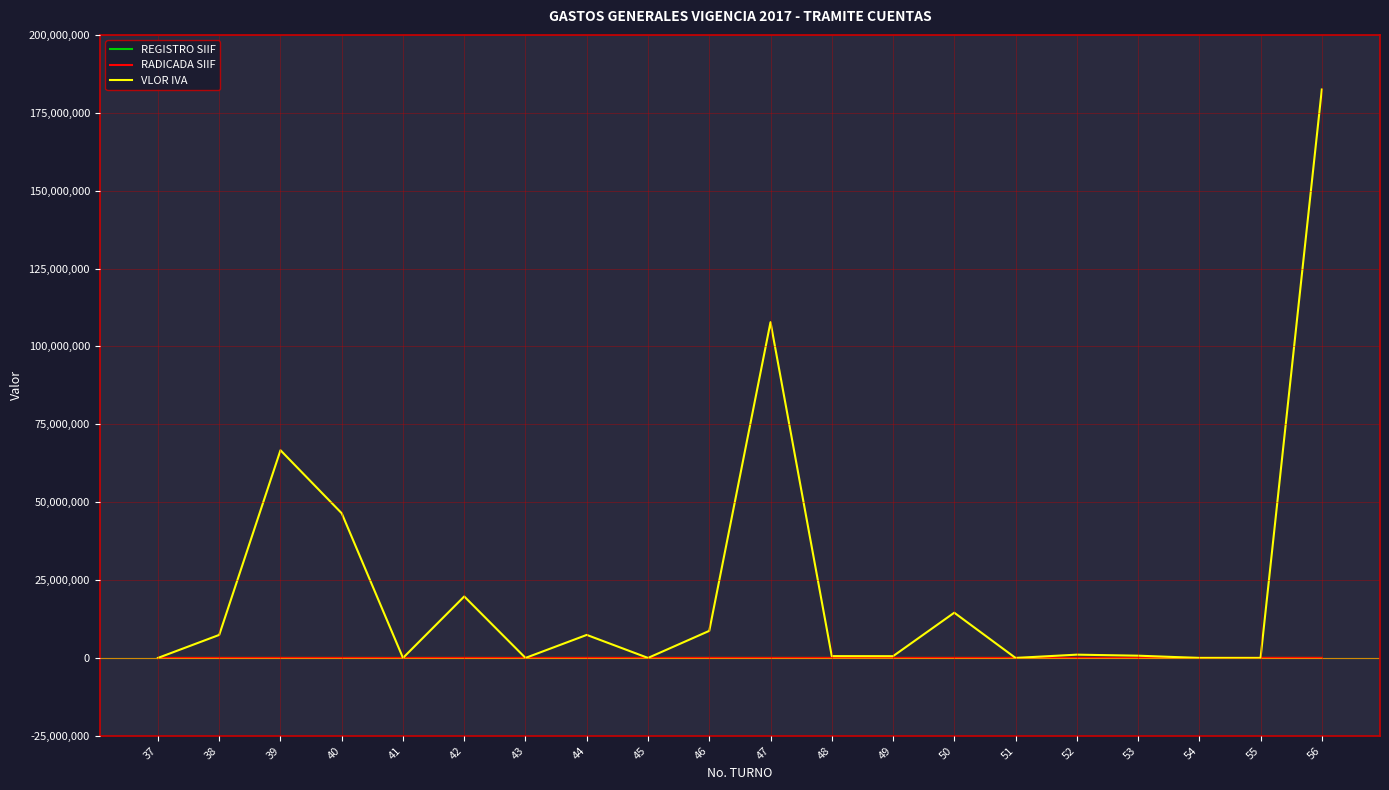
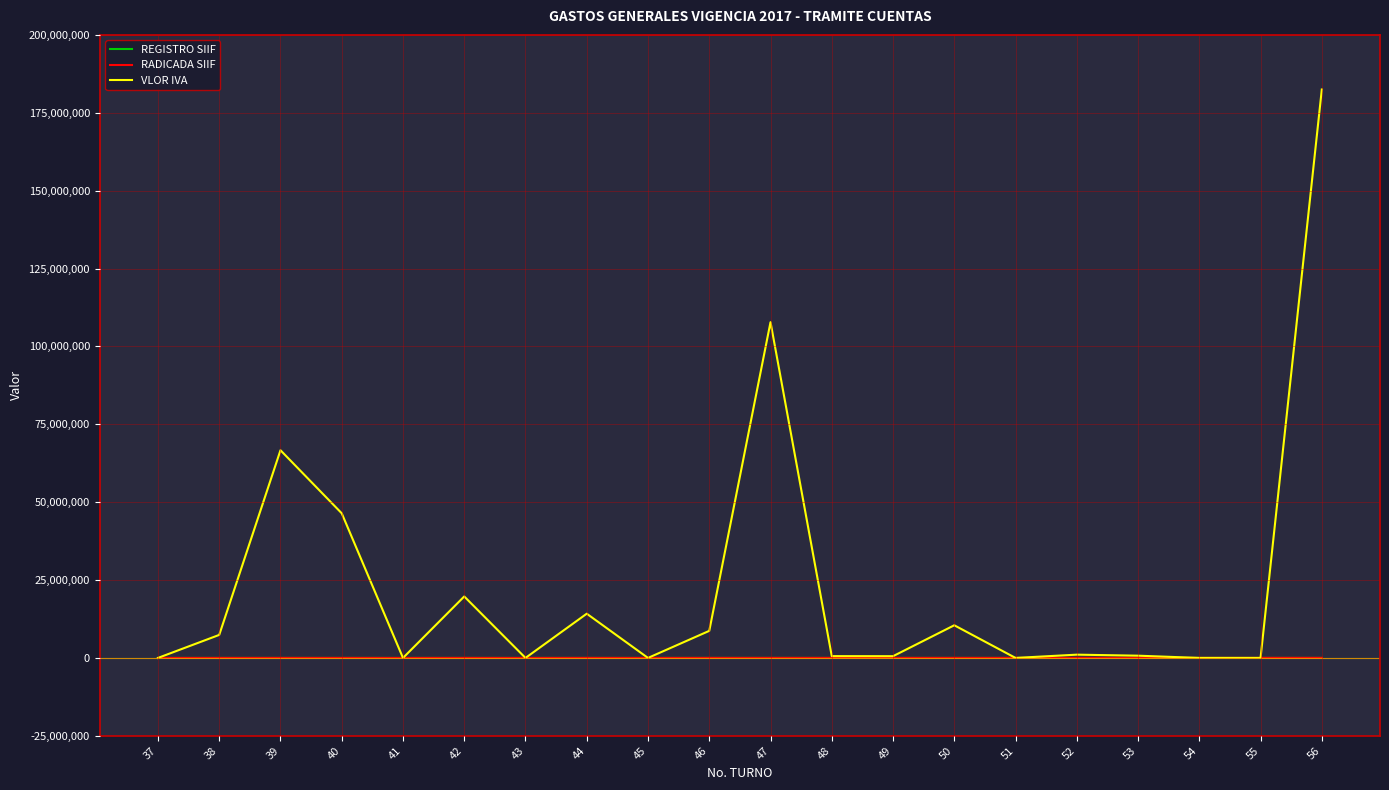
VLOR IVA, 44: 7,000,000 -> 14,000,000
VLOR IVA, 50: 15,000,000 -> 10,000,000
